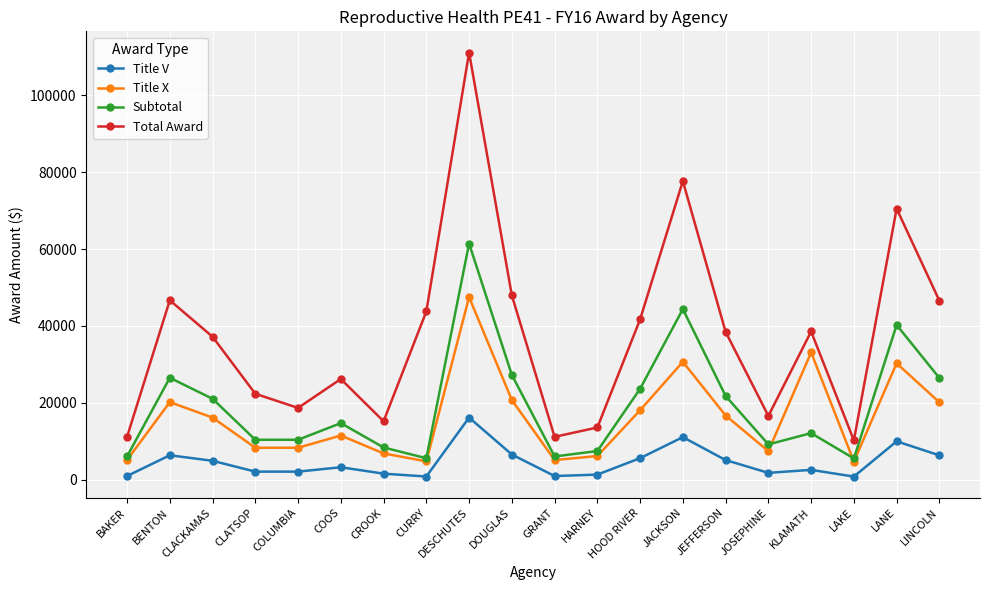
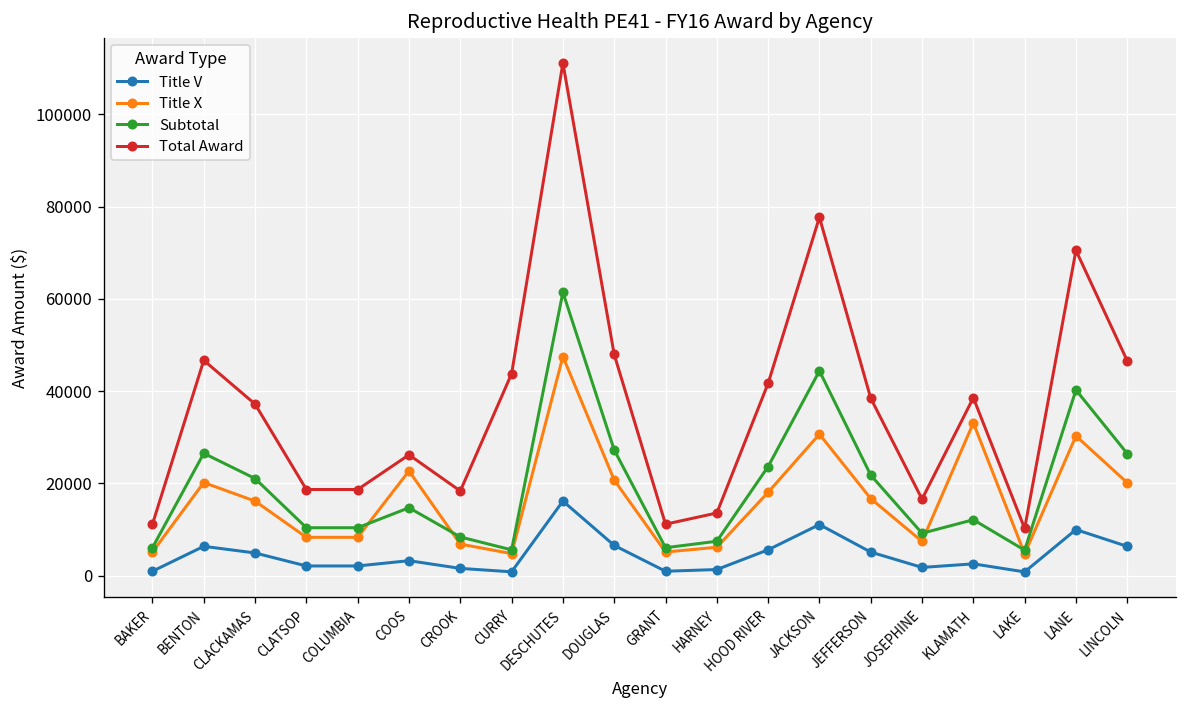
Total Award, CLATSOP: 22000 -> 19000
Title X, COOS: 11000 -> 23000
Total Award, CROOK: 15000 -> 18000
